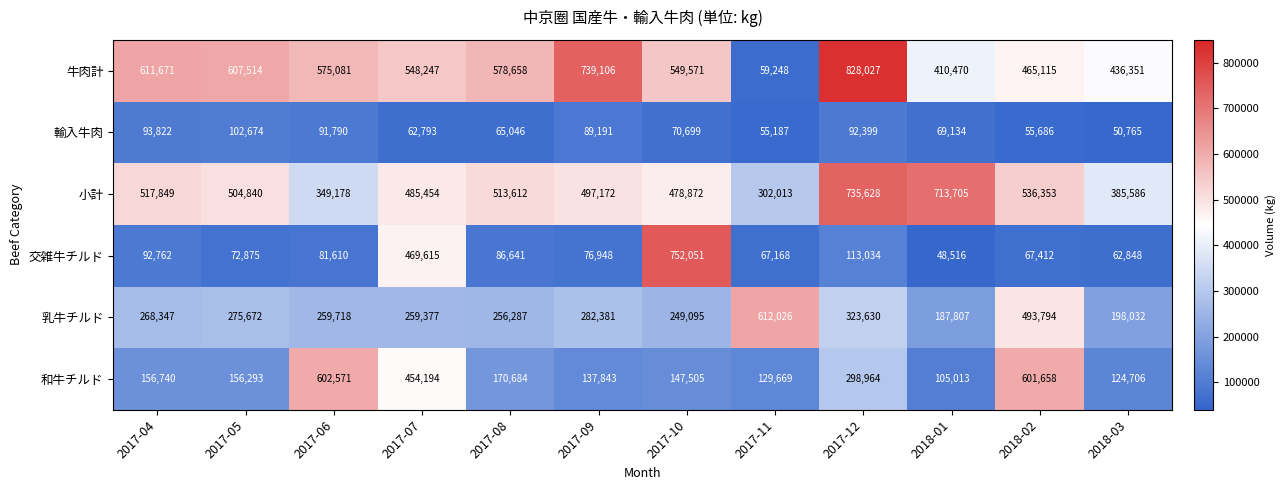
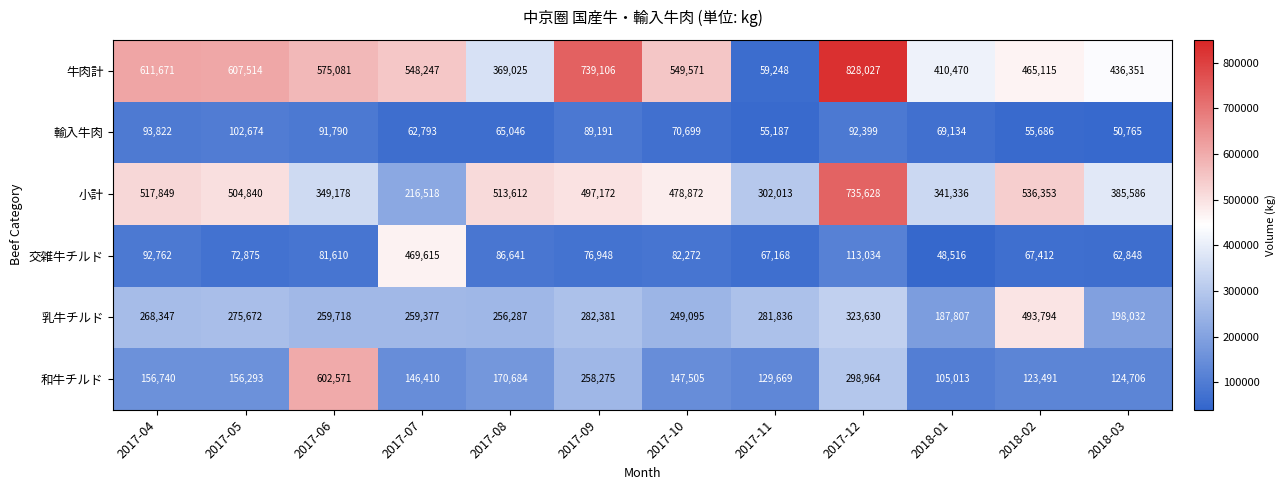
牛肉計, 2017-08: 578,658 -> 369,025
小計, 2017-07: 485,454 -> 216,518
小計, 2018-01: 713,705 -> 341,336
交雑牛チルド, 2017-10: 752,051 -> 82,272
乳牛チルド, 2017-11: 612,026 -> 281,836
和牛チルド, 2017-07: 454,194 -> 146,410
和牛チルド, 2017-09: 137,843 -> 258,275
和牛チルド, 2018-02: 601,658 -> 123,491
